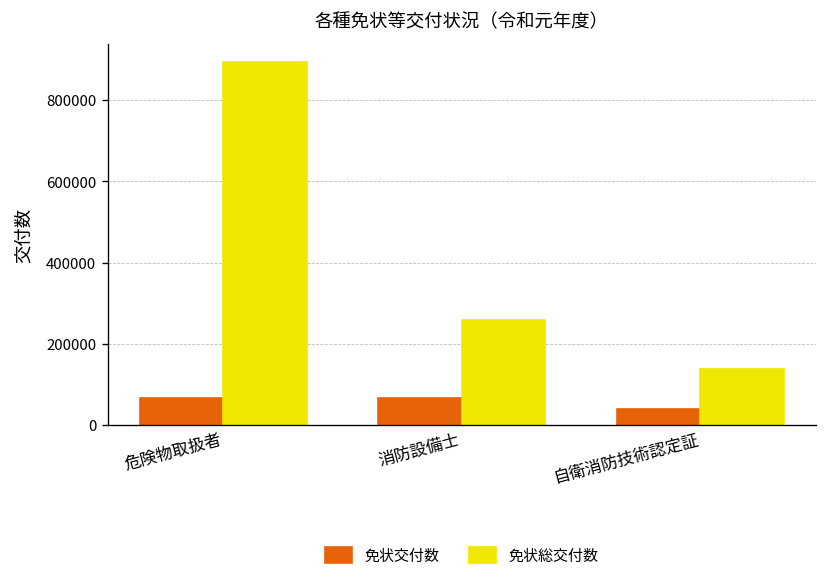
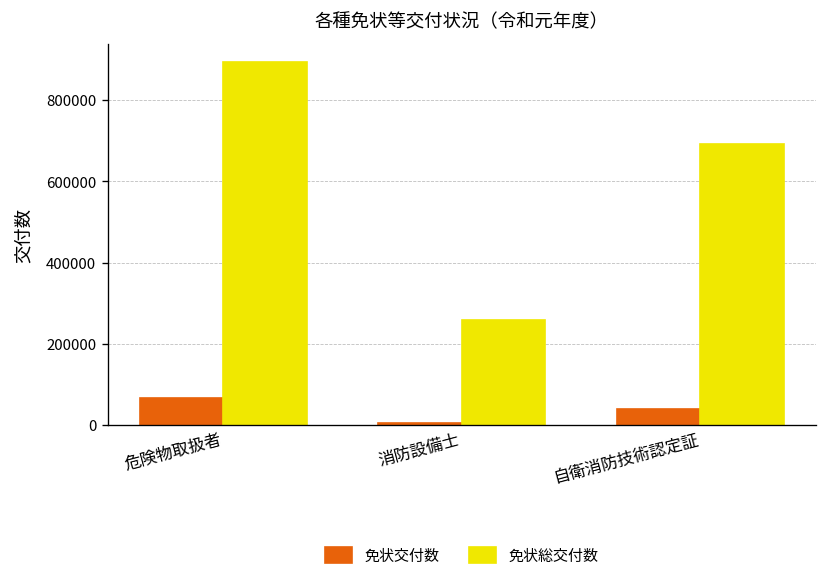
免状交付数, 消防設備士: 70000 -> 10000
免状総交付数, 自衛消防技術認定証: 140000 -> 690000
